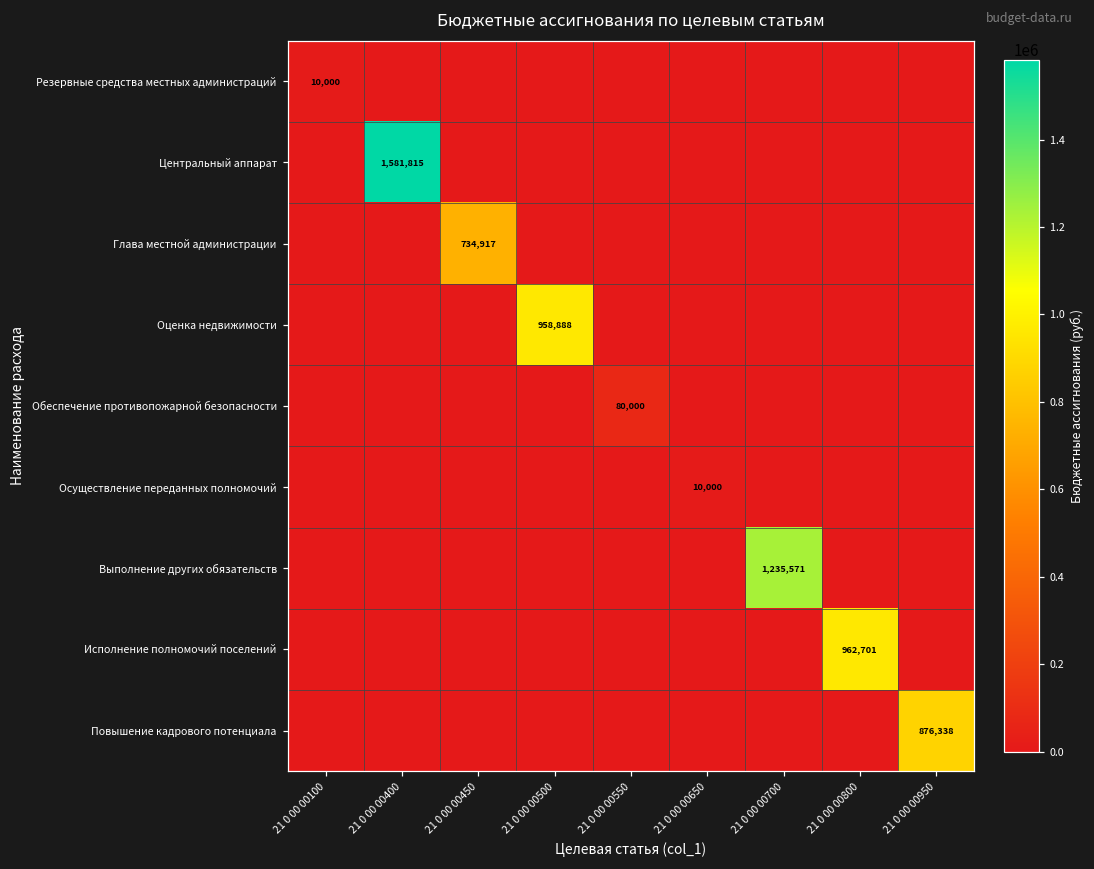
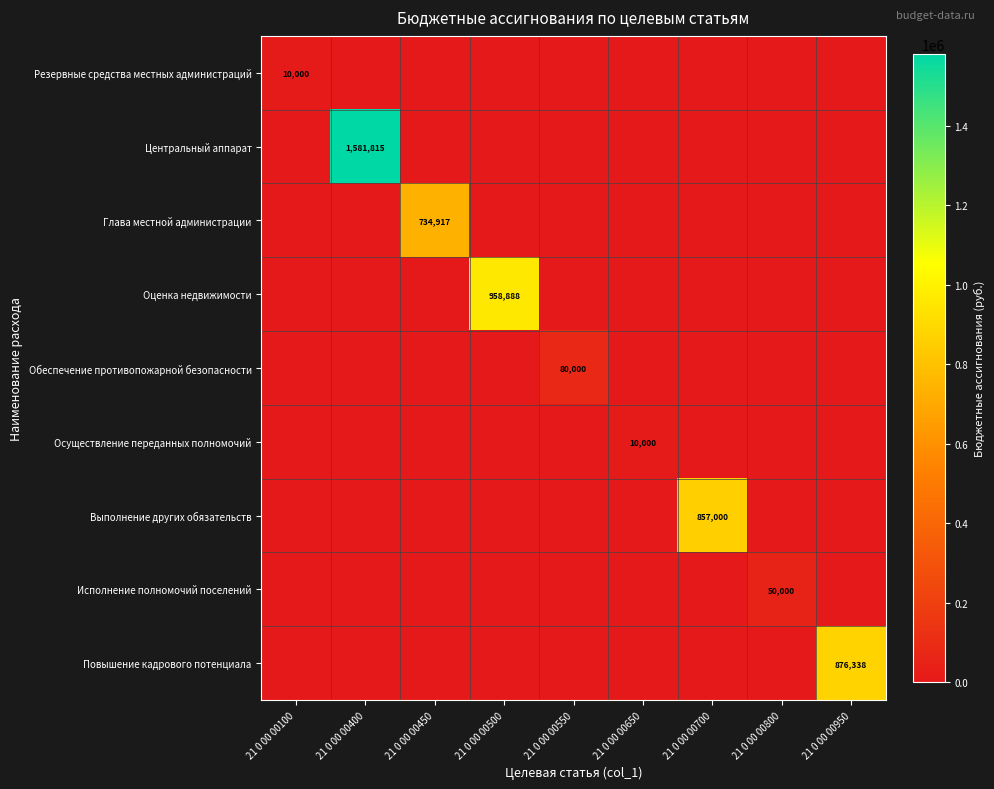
Выполнение других обязательств, 21 0 00 00700: 1,235,571 -> 857,000
Исполнение полномочий поселений, 21 0 00 00800: 962,701 -> 50,000
